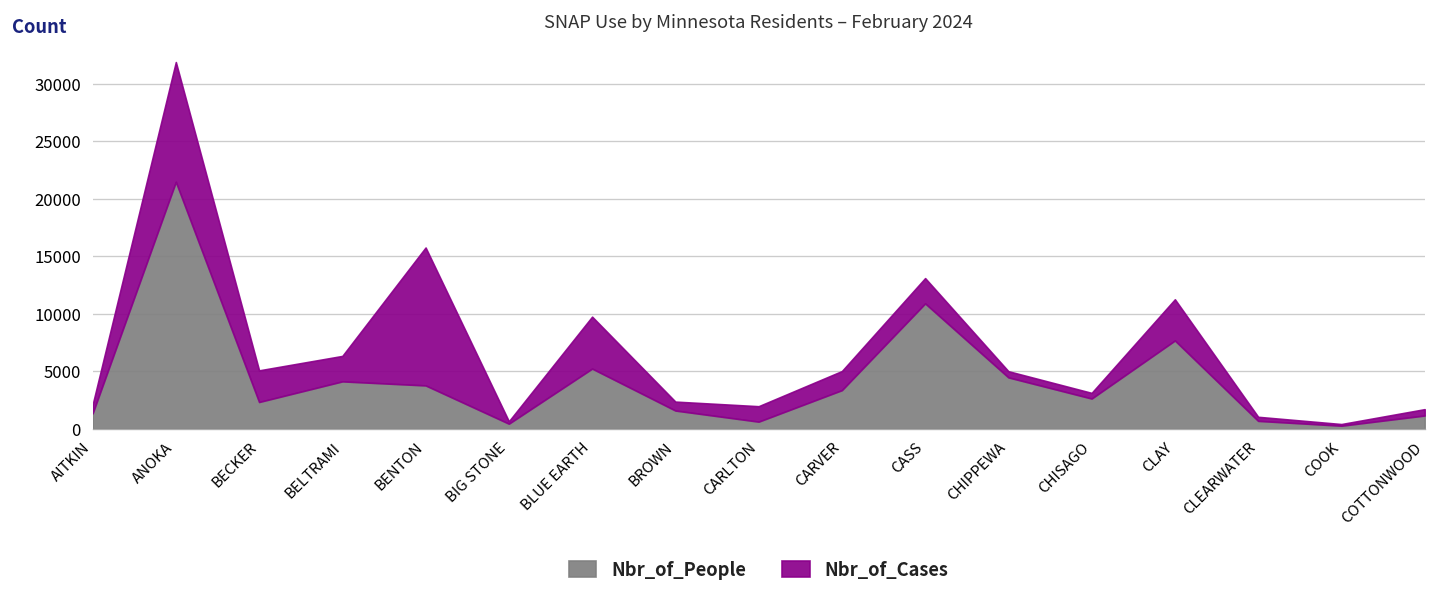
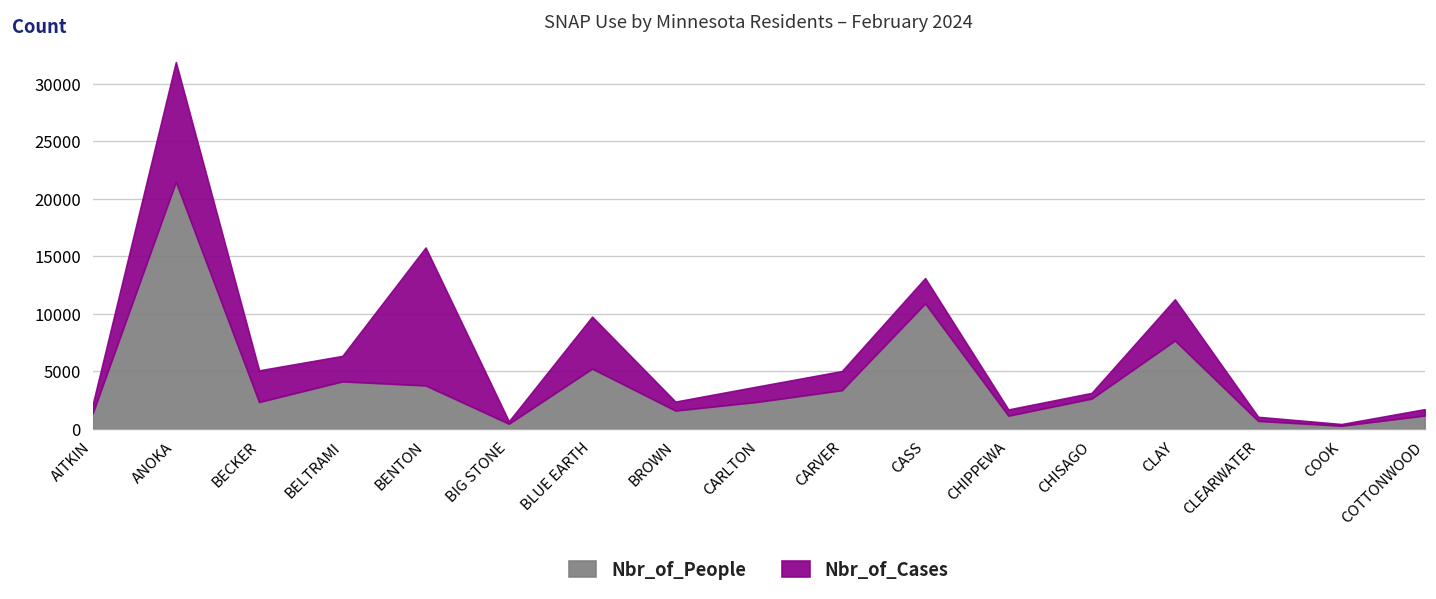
Nbr_of_People, CARLTON: 1000 -> 2000
Nbr_of_People, CHIPPEWA: 4000 -> 1000
